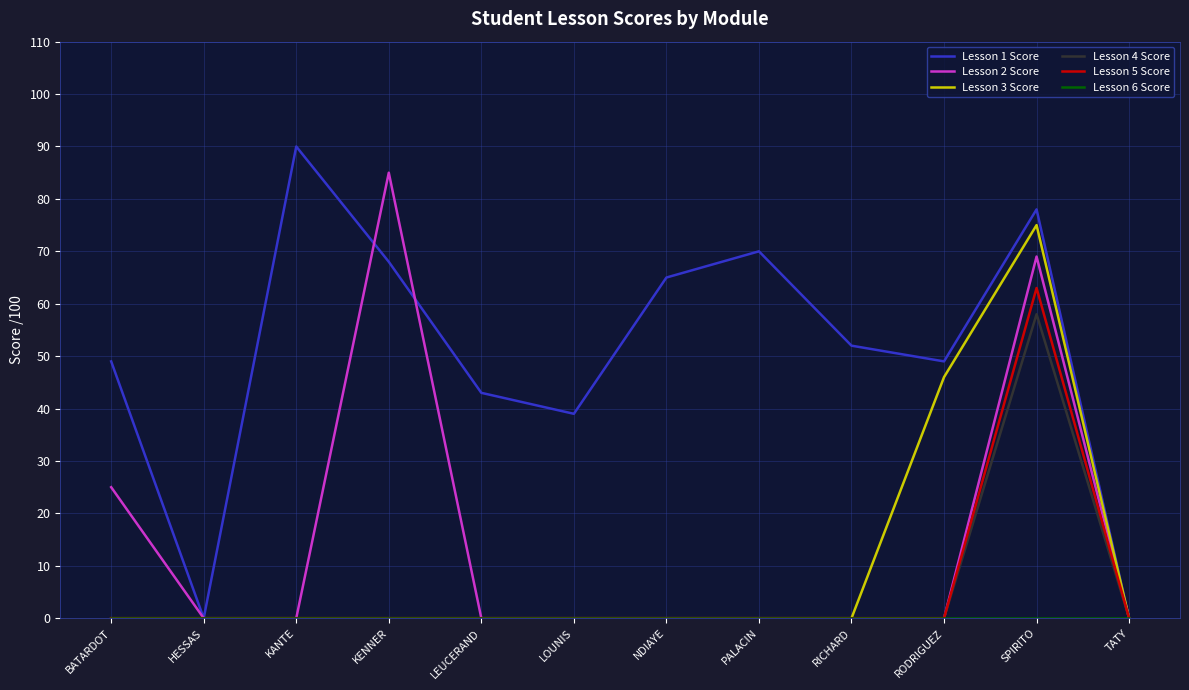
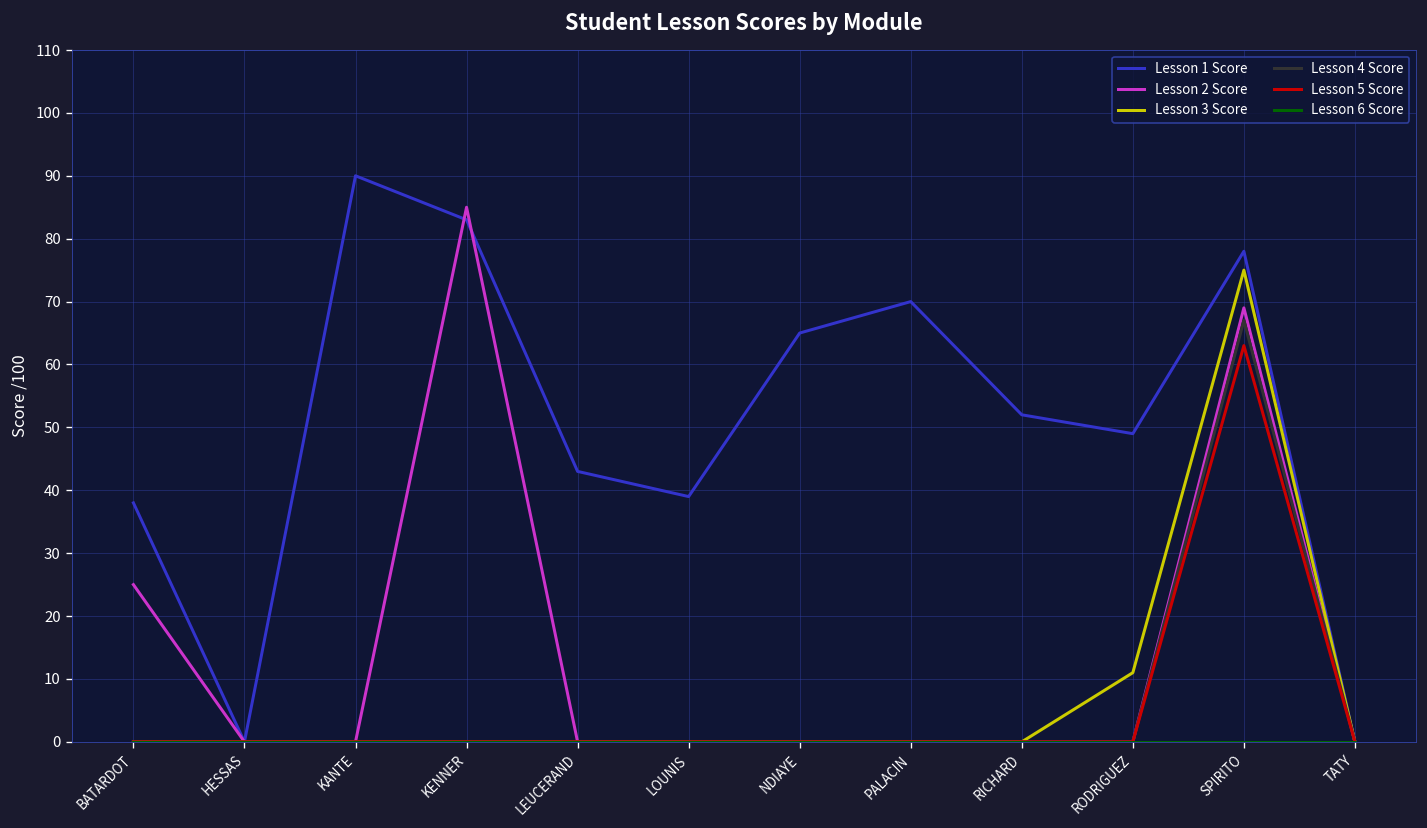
Lesson 1 Score, BATARDOT: 49 -> 38
Lesson 1 Score, KENNER: 68 -> 83
Lesson 3 Score, RODRIGUEZ: 46 -> 11
Lesson 4 Score, SPIRITO: 58 -> 67
